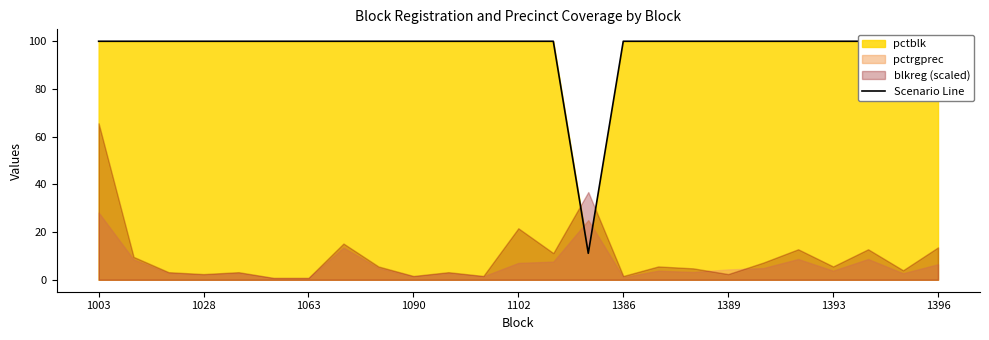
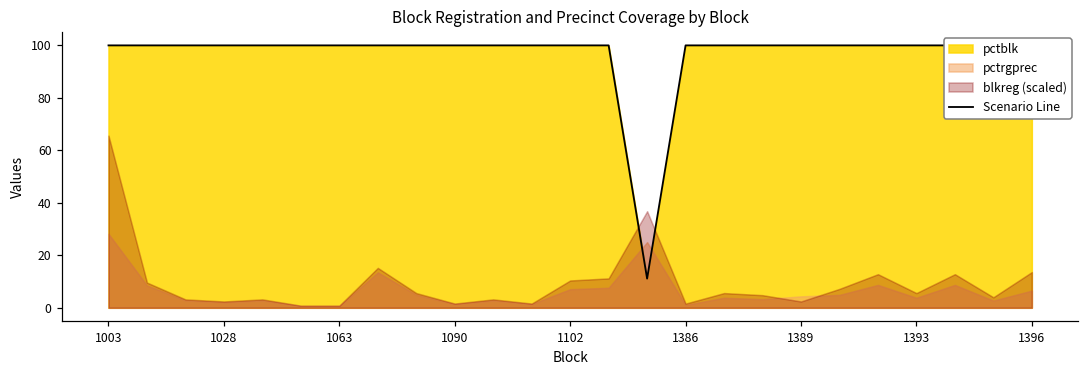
blkreg (scaled), 1102: 22 -> 10
